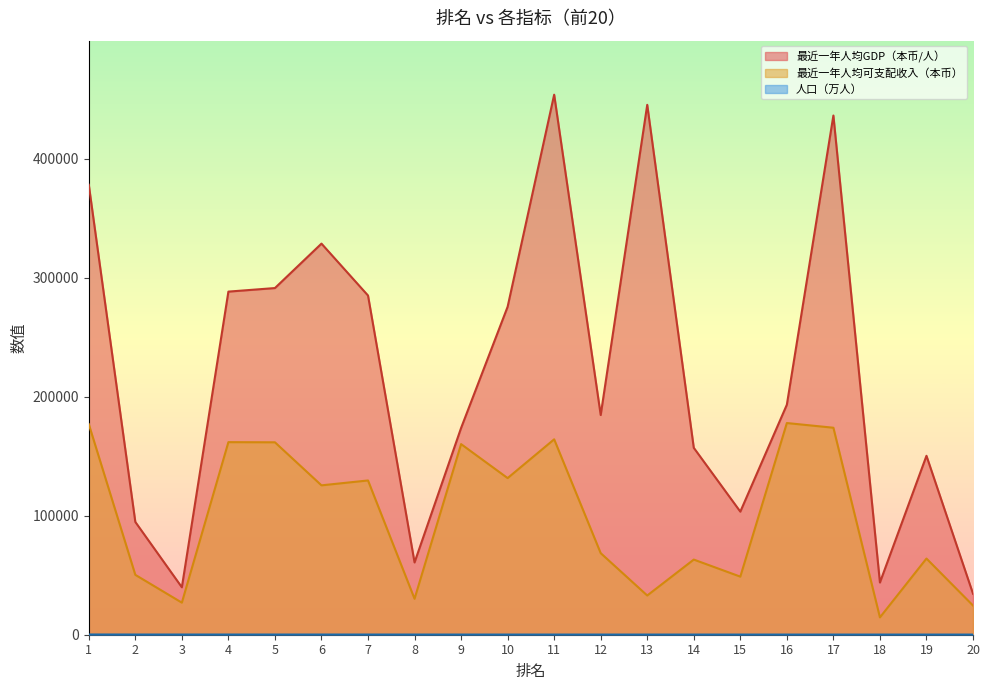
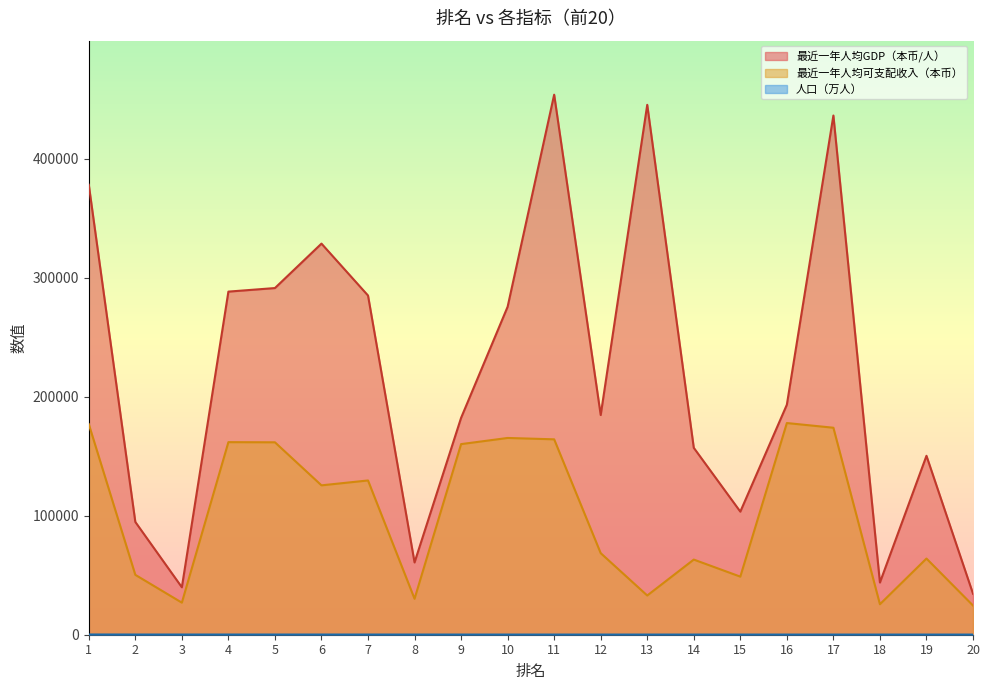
最近一年人均GDP（本币/人）, 9: 174000 -> 182000
最近一年人均可支配收入（本币）, 10: 132000 -> 165000
最近一年人均可支配收入（本币）, 18: 15000 -> 26000
